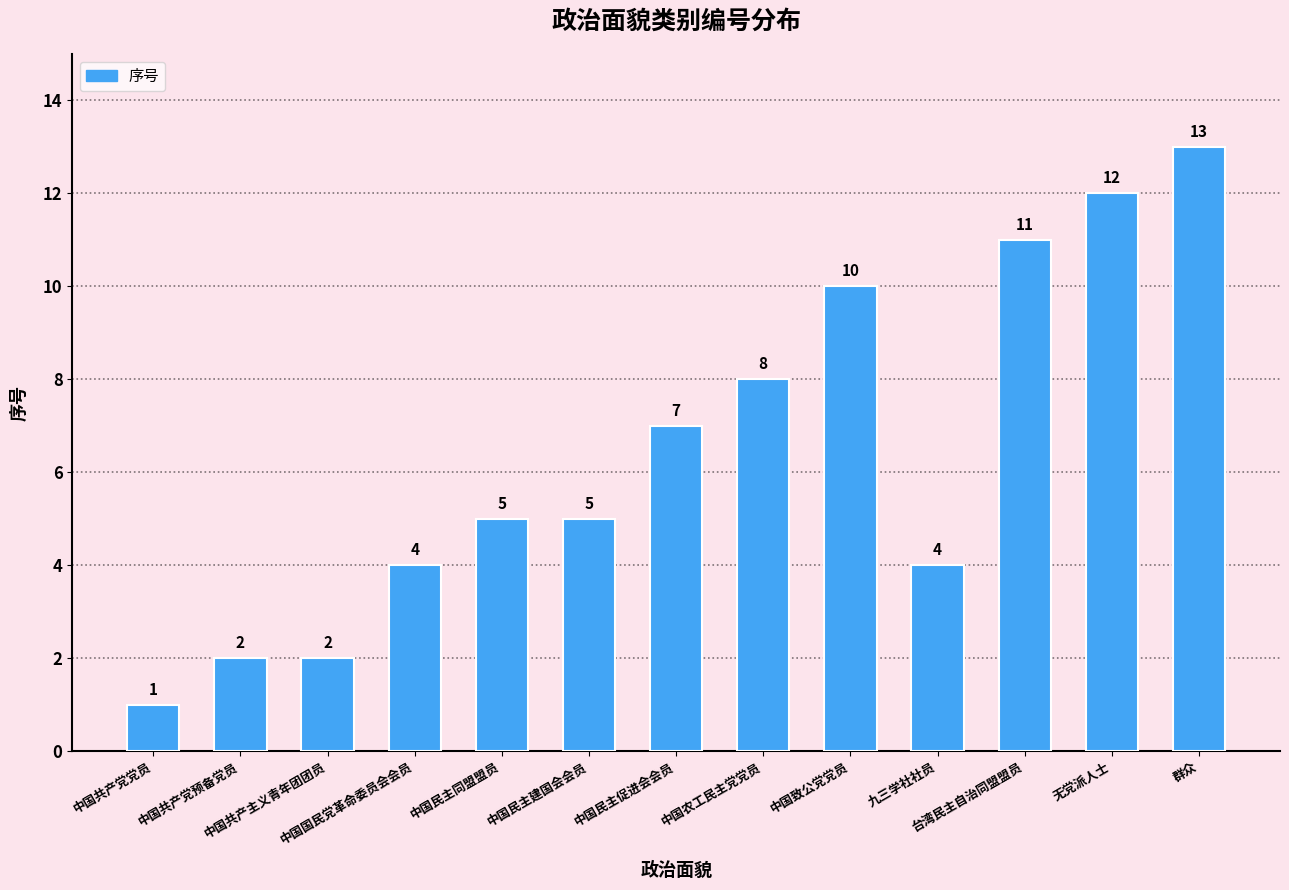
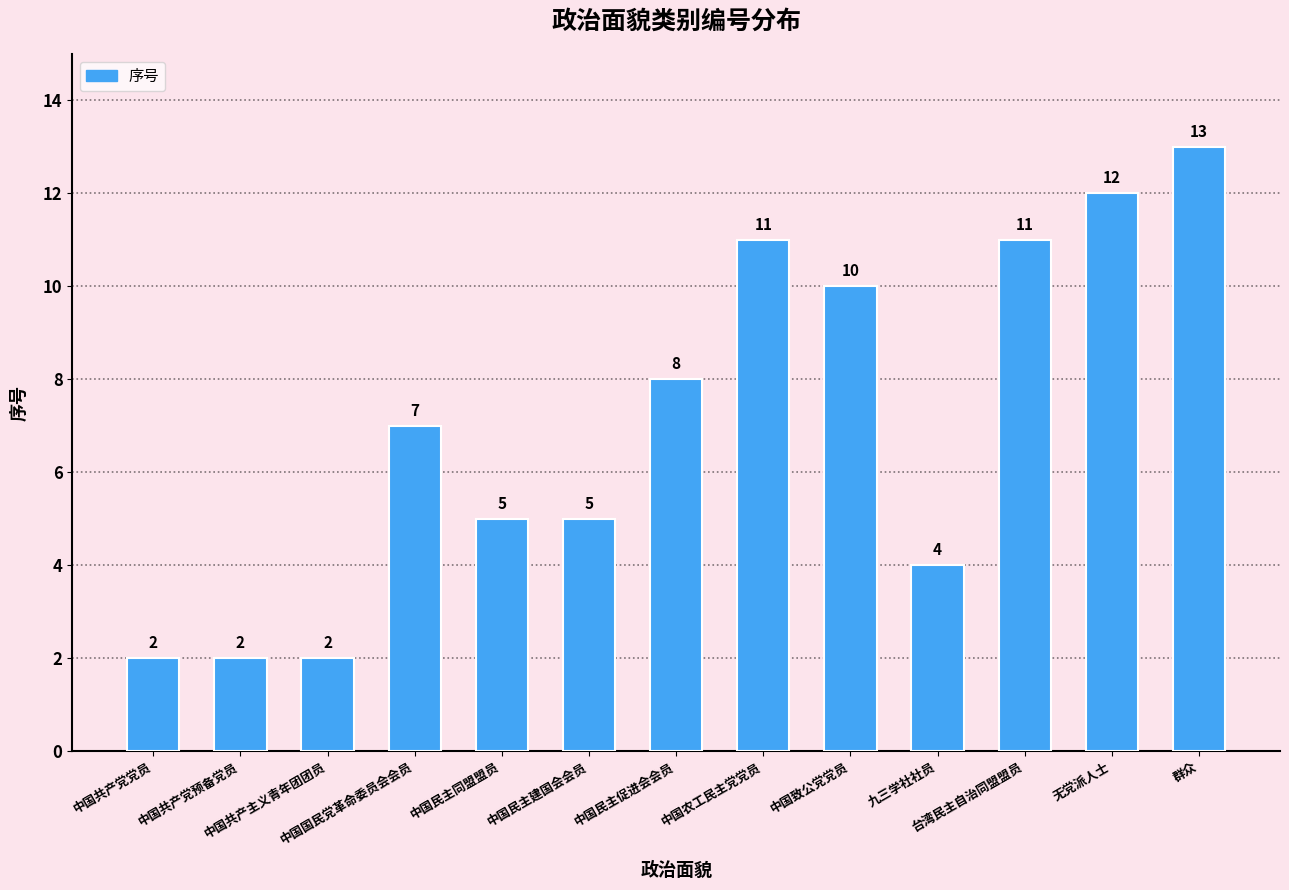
中国共产党党员: 1 -> 2
中国国民党革命委员会会员: 4 -> 7
中国民主促进会会员: 7 -> 8
中国农工民主党党员: 8 -> 11
